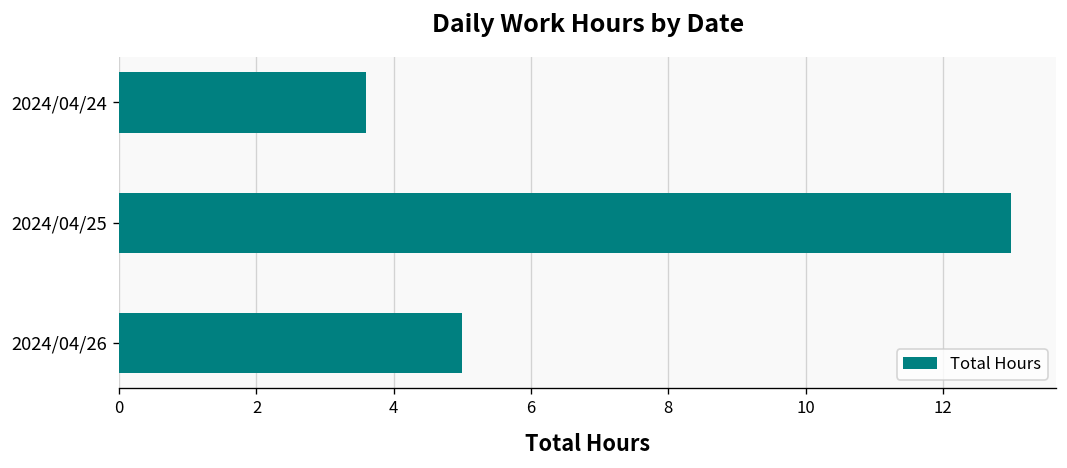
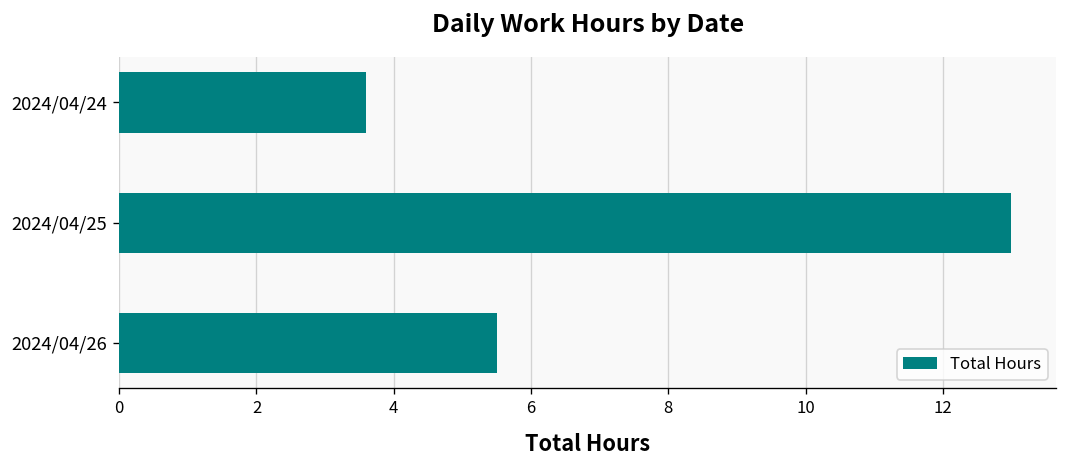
2024/04/26: 5.0 -> 5.5
